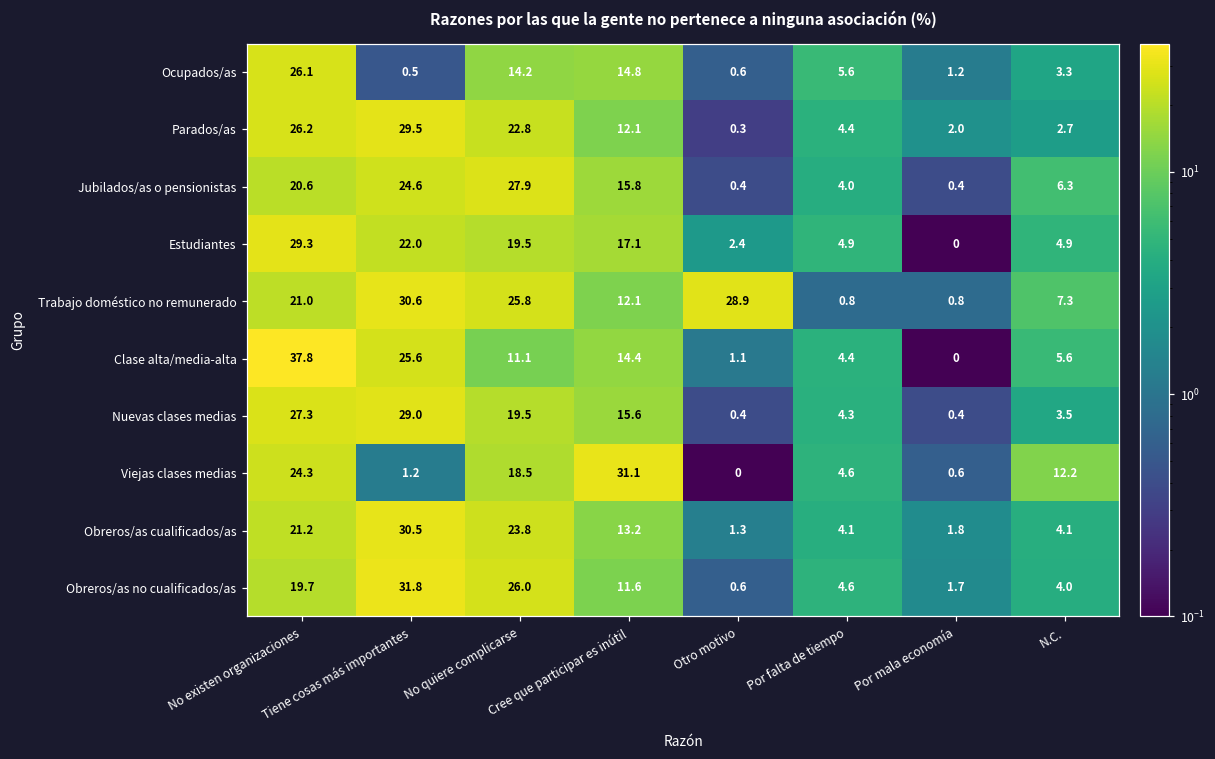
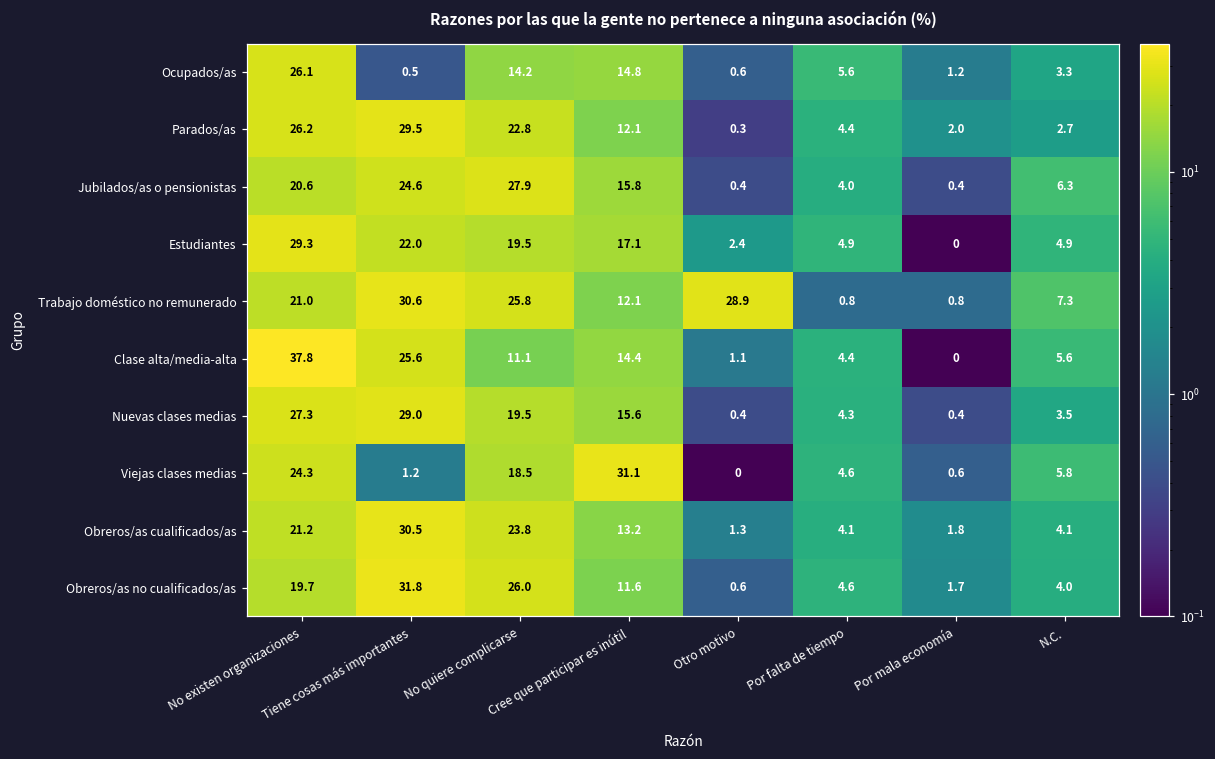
Viejas clases medias, N.C.: 12.2 -> 5.8
